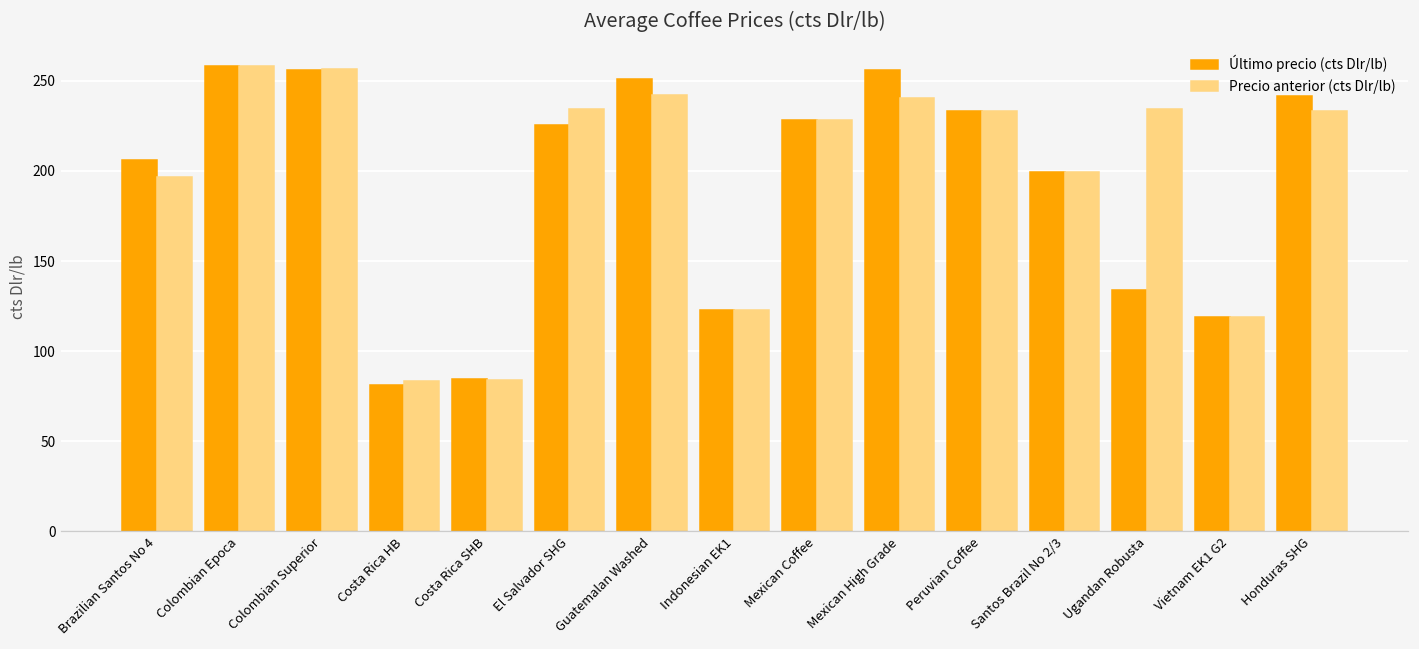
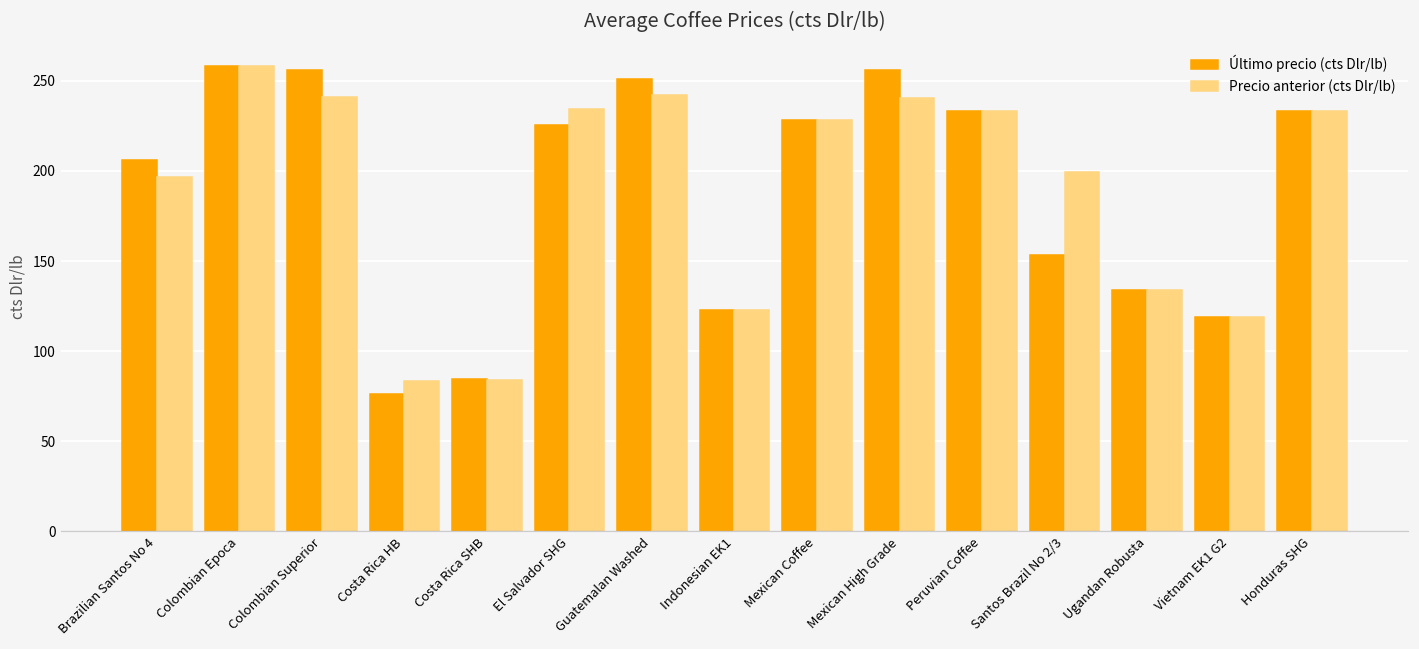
Precio anterior (cts Dlr/lb), Colombian Superior: 256 -> 241
Último precio (cts Dlr/lb), Costa Rica HB: 81 -> 76
Último precio (cts Dlr/lb), Santos Brazil No 2/3: 199 -> 153
Precio anterior (cts Dlr/lb), Ugandan Robusta: 234 -> 134
Último precio (cts Dlr/lb), Honduras SHG: 241 -> 233
